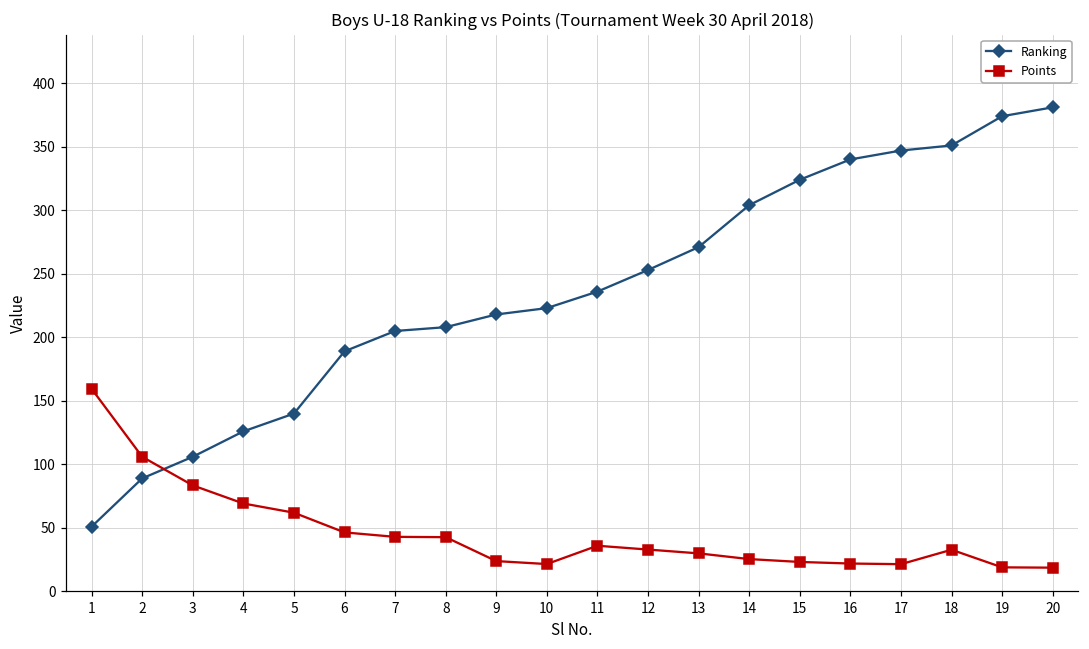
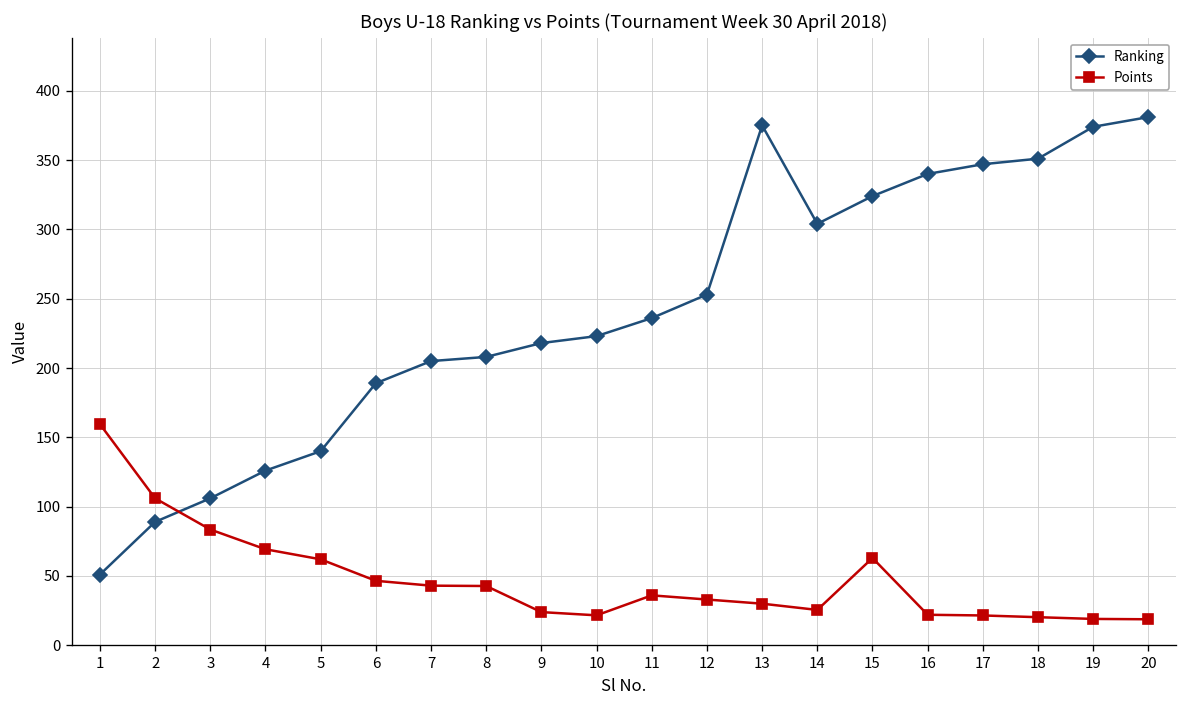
Ranking, 13: 271 -> 375
Points, 15: 23 -> 63
Points, 18: 33 -> 20
